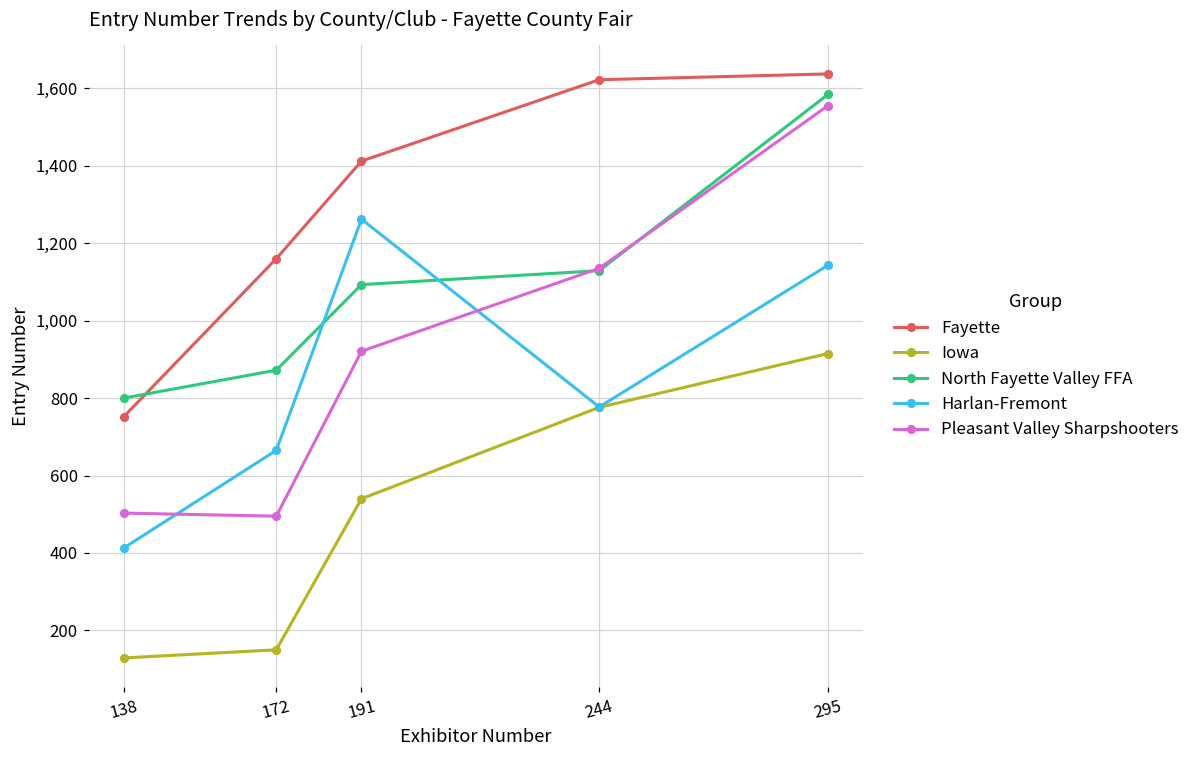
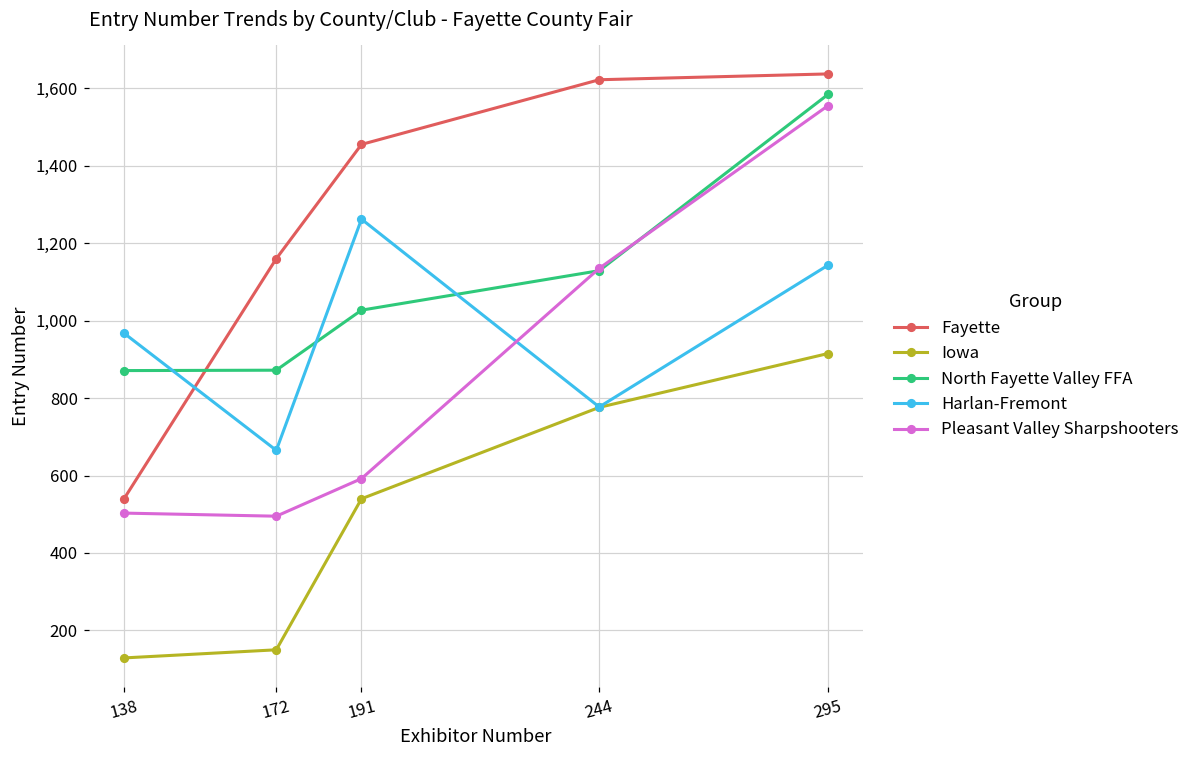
Fayette, 138: 750 -> 540
North Fayette Valley FFA, 138: 800 -> 870
Harlan-Fremont, 138: 410 -> 970
Fayette, 191: 1,410 -> 1,460
North Fayette Valley FFA, 191: 1,090 -> 1,030
Pleasant Valley Sharpshooters, 191: 920 -> 590
